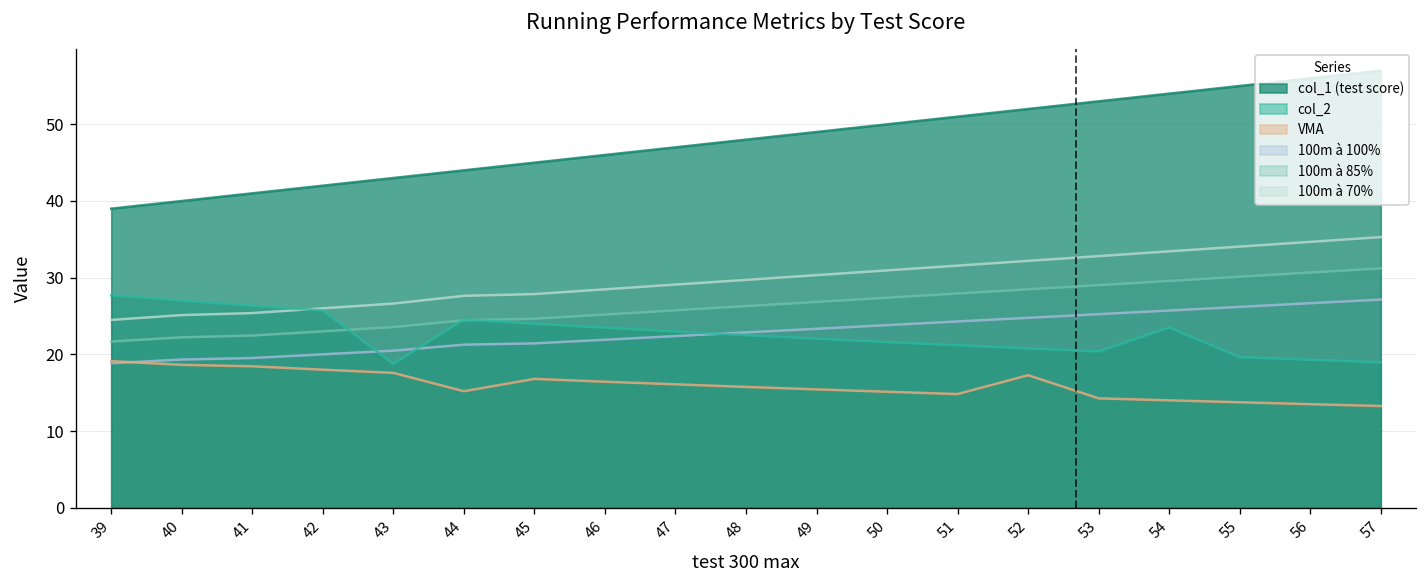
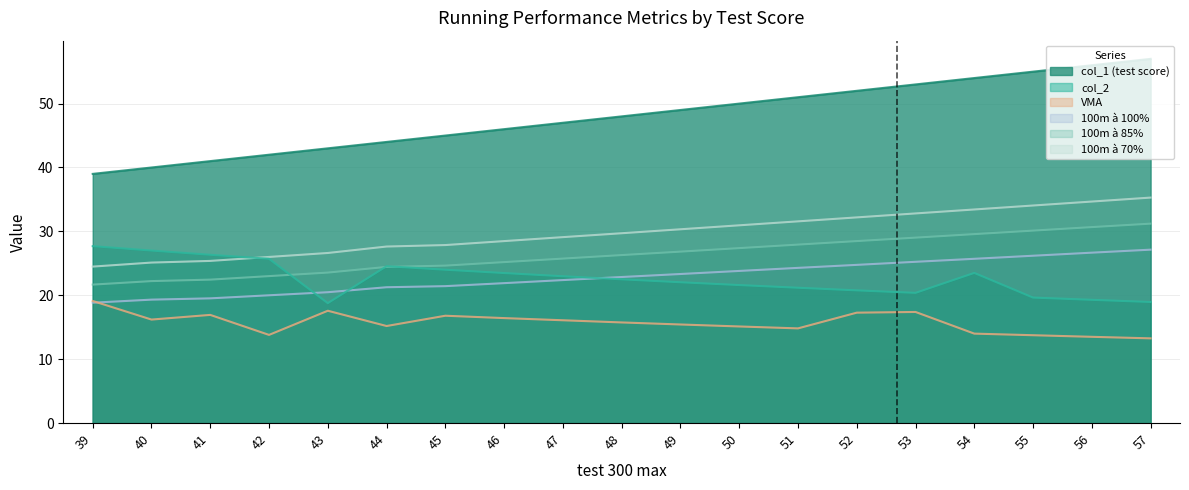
VMA, 40: 19 -> 16
VMA, 41: 18 -> 17
VMA, 42: 18 -> 14
VMA, 53: 14 -> 17
